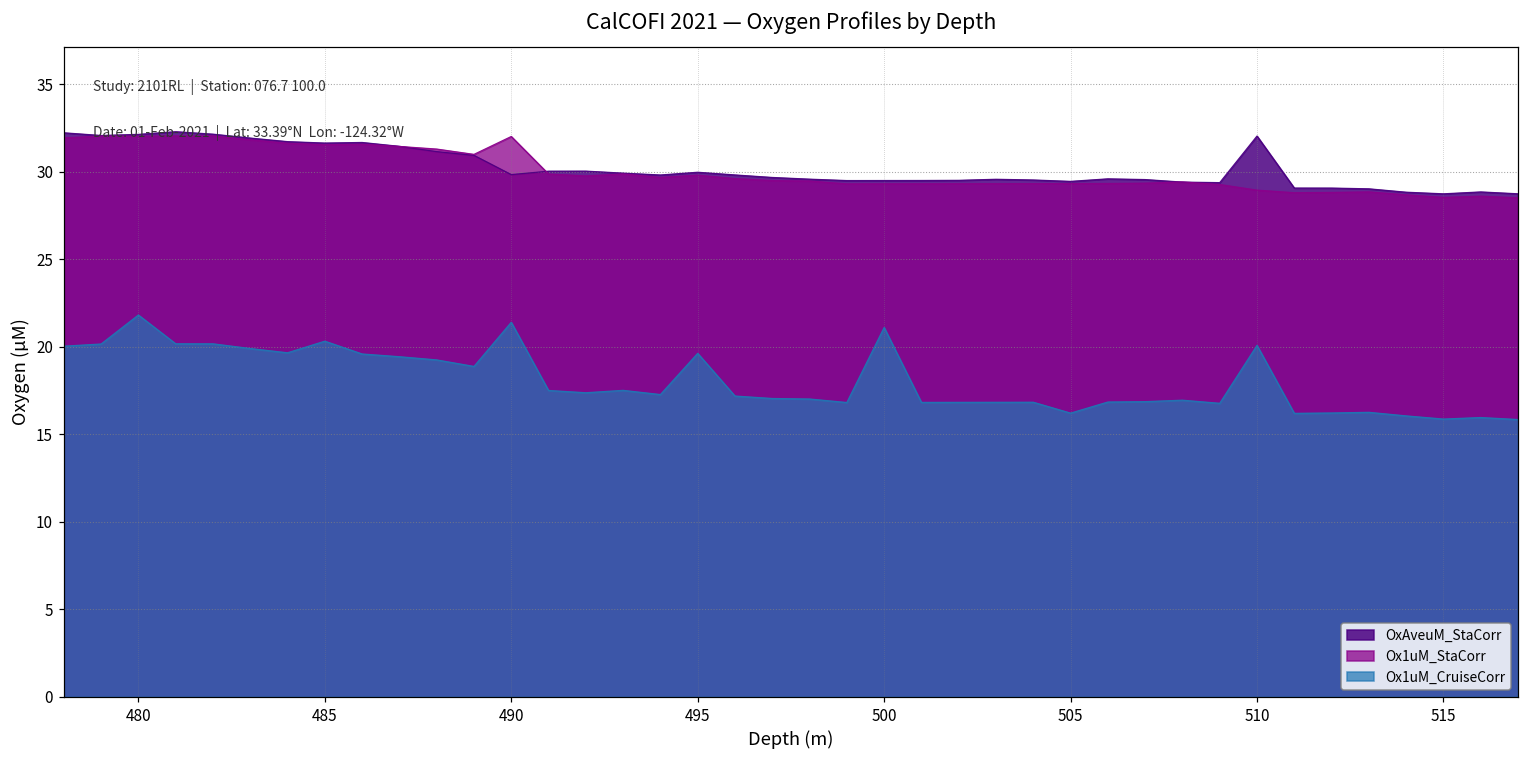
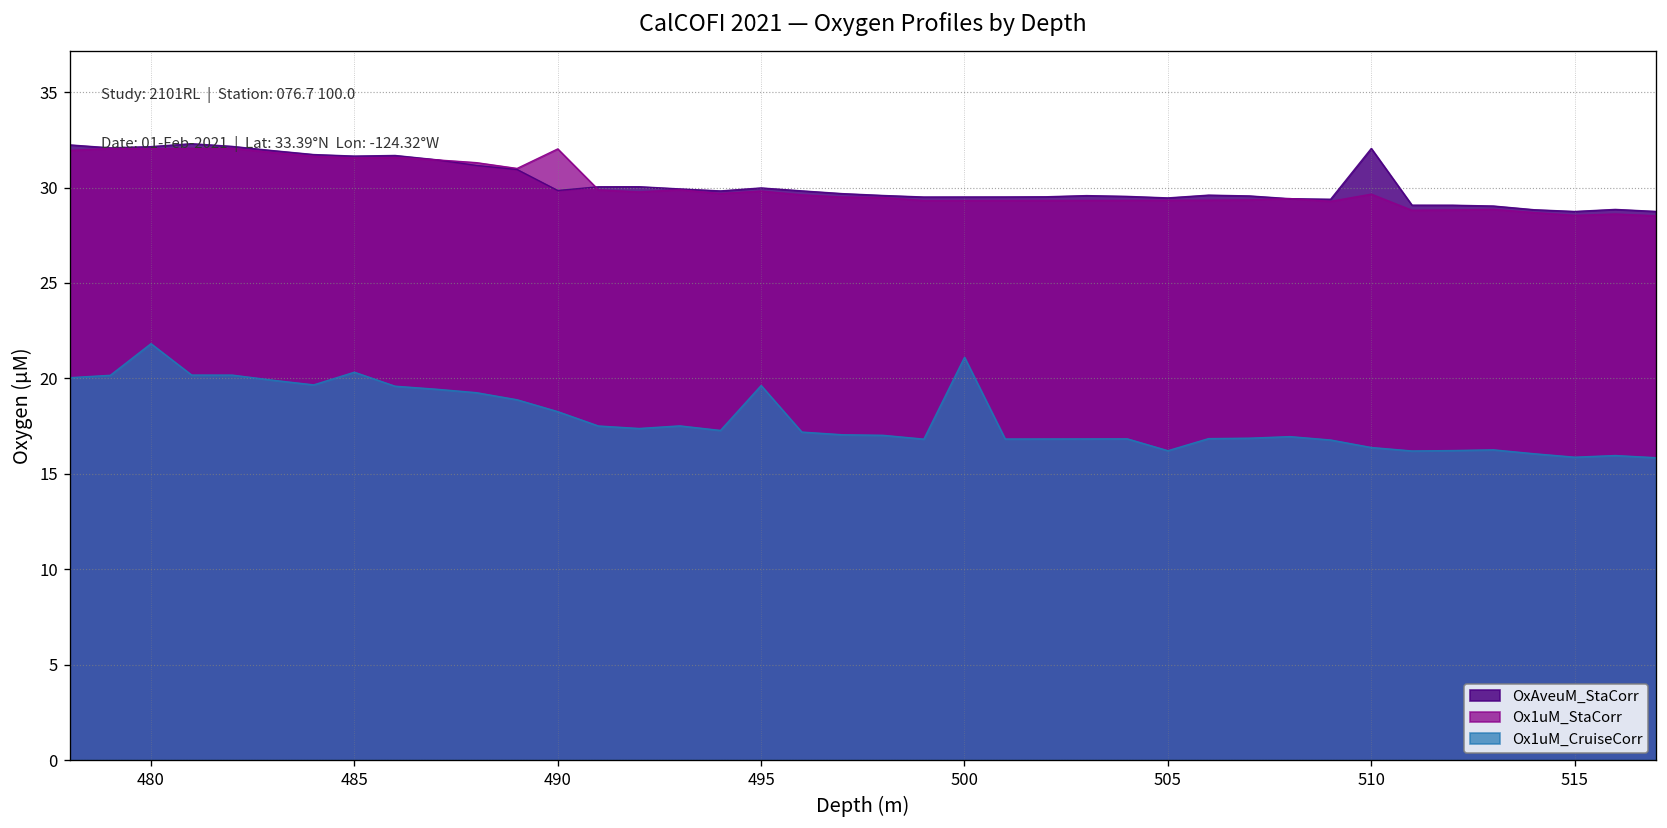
Ox1uM_CruiseCorr, 490: 21.4 -> 18.3
Ox1uM_StaCorr, 510: 29.0 -> 29.7
Ox1uM_CruiseCorr, 510: 20.1 -> 16.4
